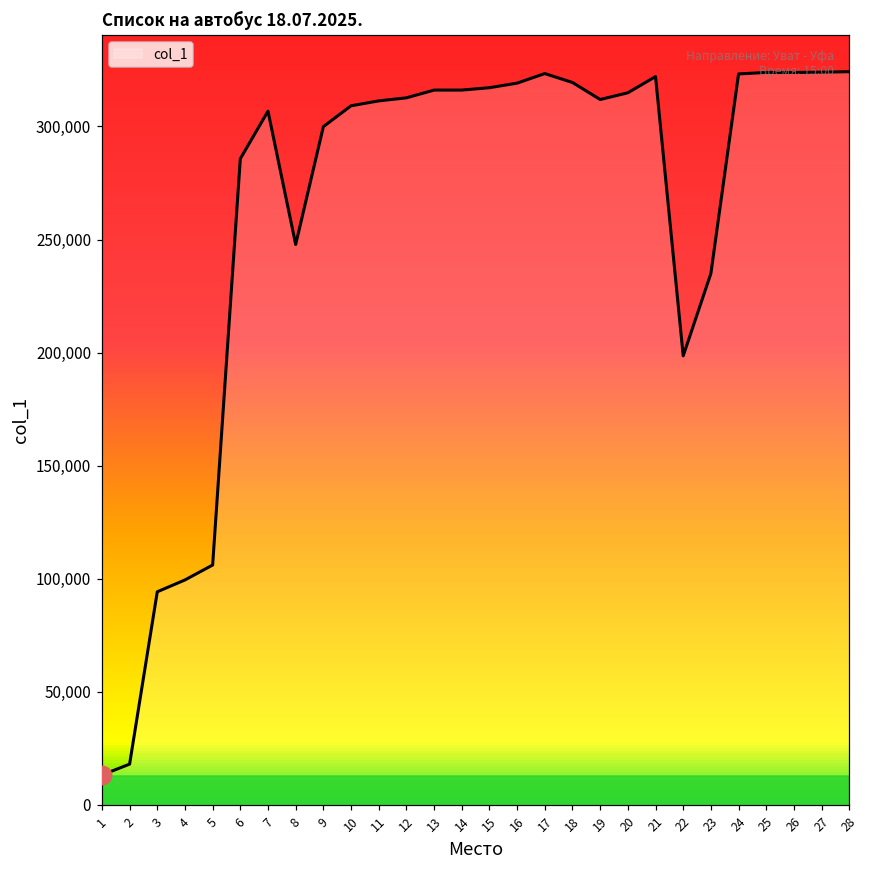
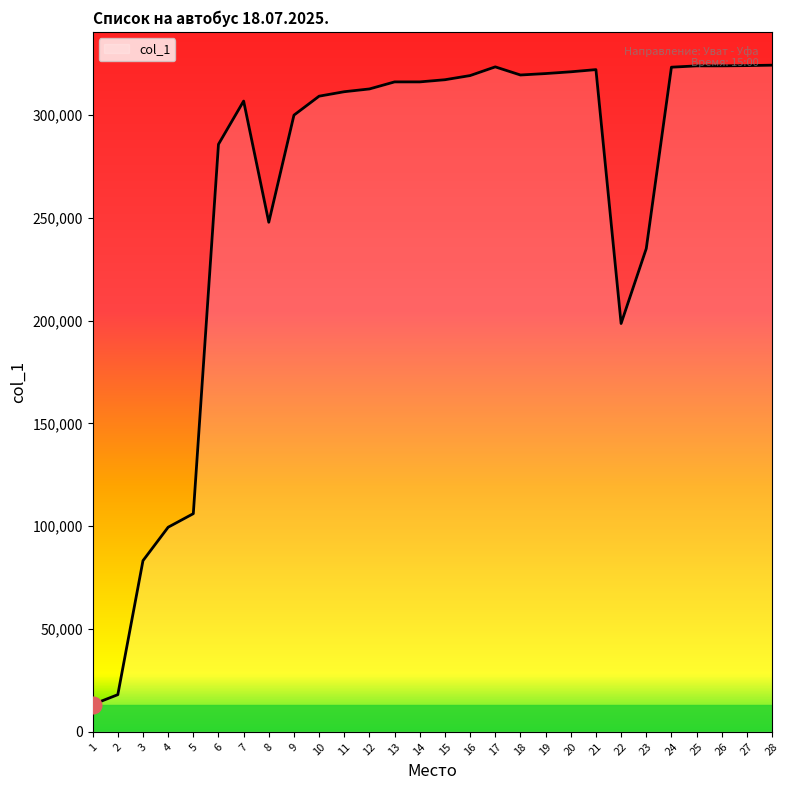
col_1, 3: 94,000 -> 83,000
col_1, 19: 312,000 -> 320,000
col_1, 20: 315,000 -> 321,000
